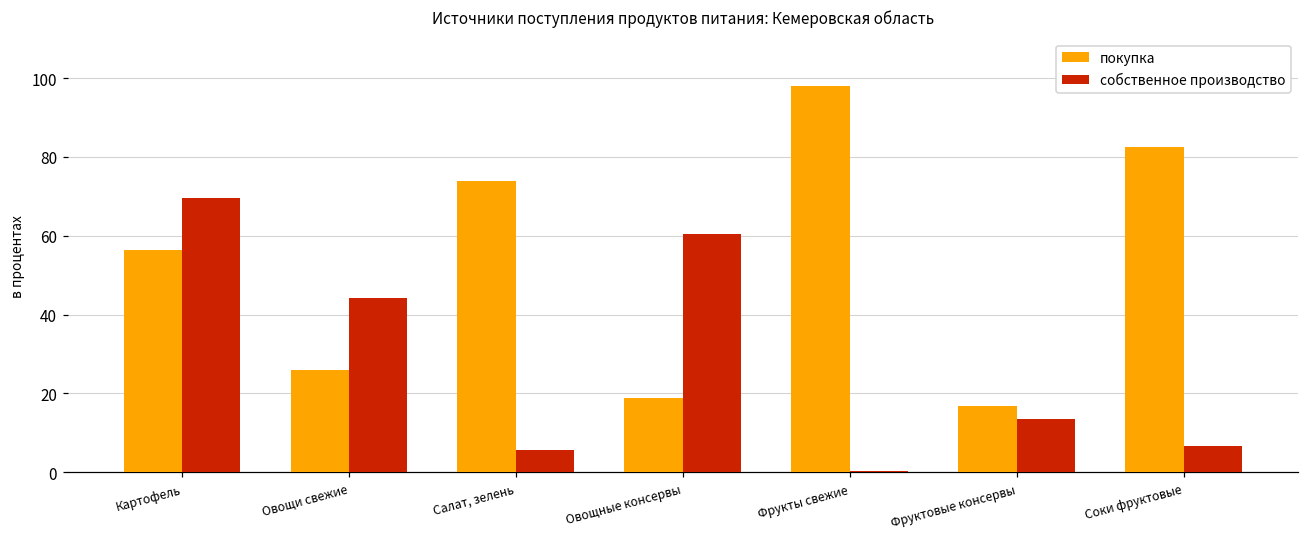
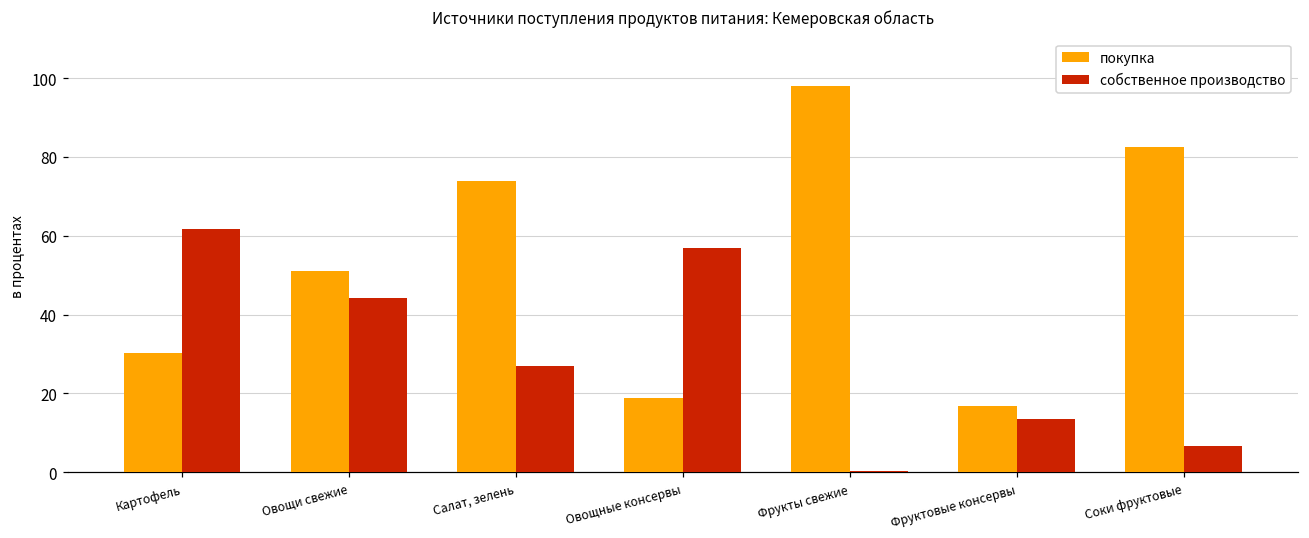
покупка, Картофель: 56 -> 30
собственное производство, Картофель: 70 -> 62
покупка, Овощи свежие: 26 -> 51
собственное производство, Салат, зелень: 6 -> 27
собственное производство, Овощные консервы: 61 -> 57
